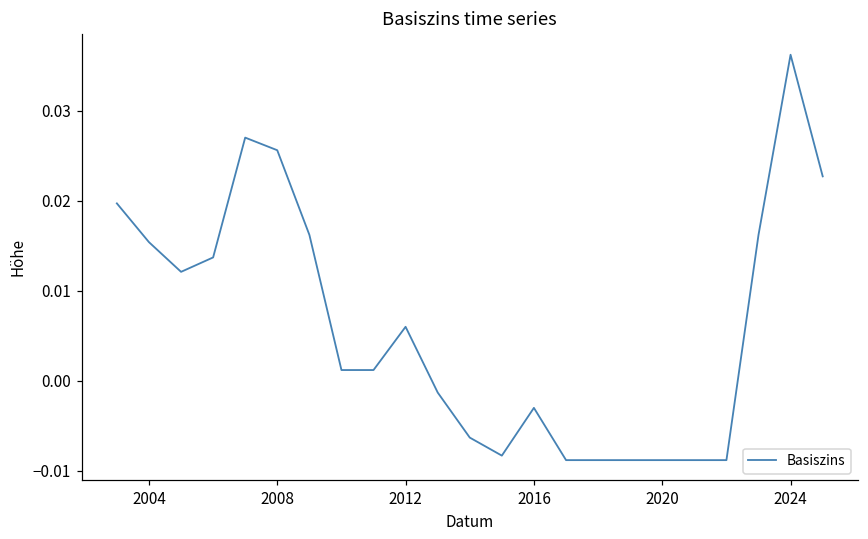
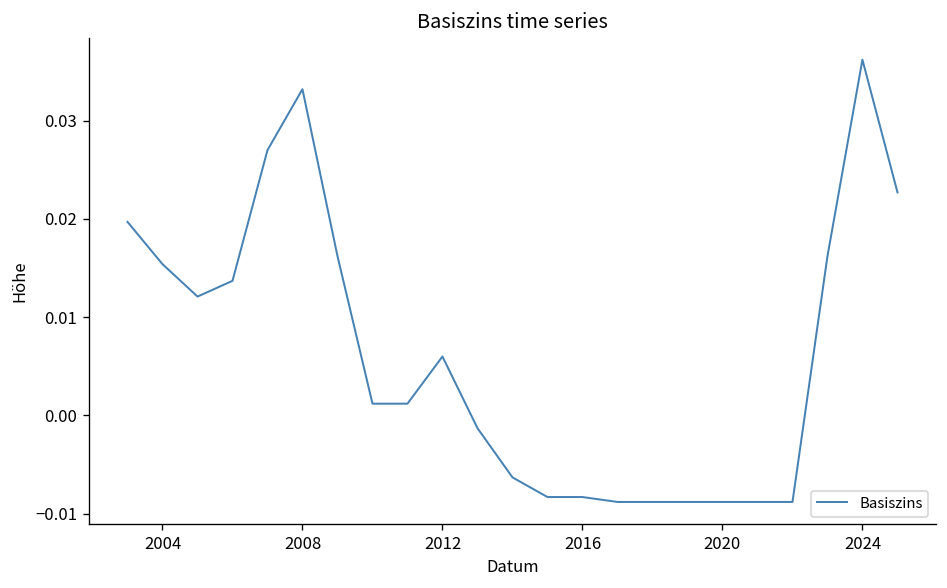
2008: 0.026 -> 0.033
2016: -0.003 -> -0.008
